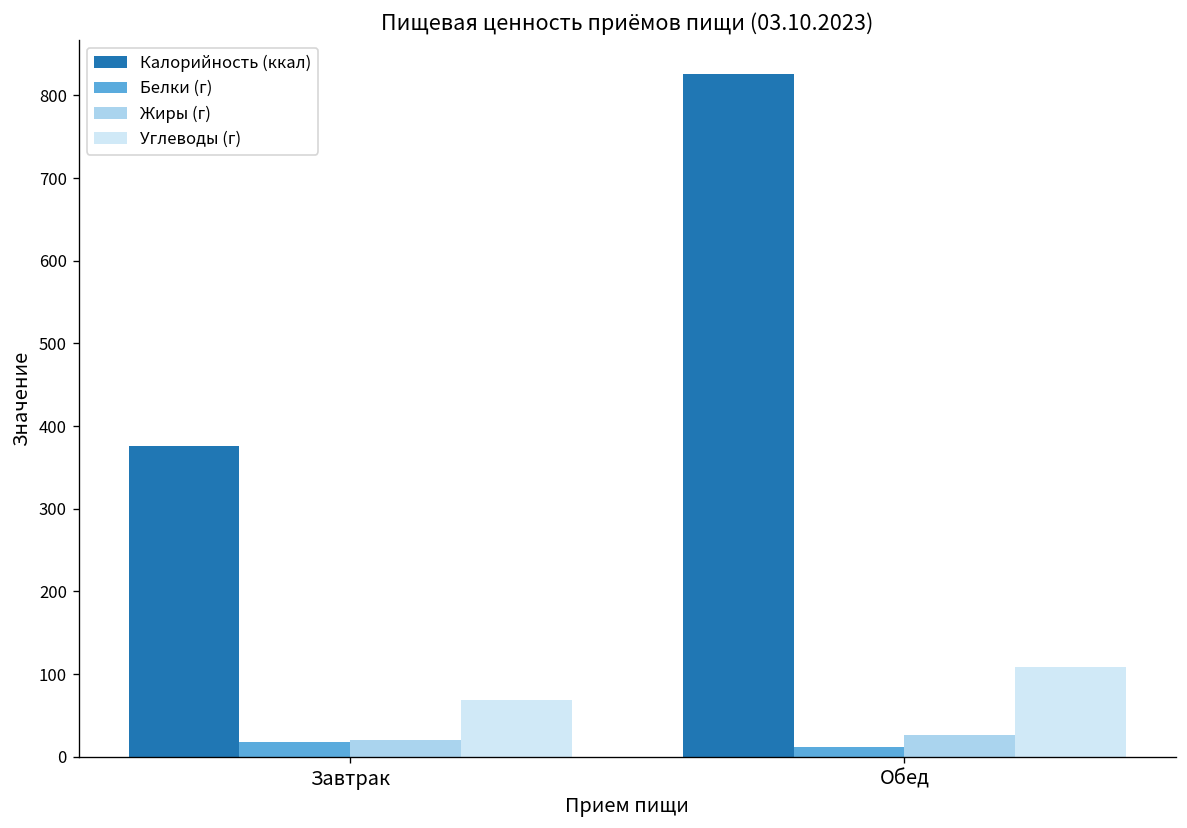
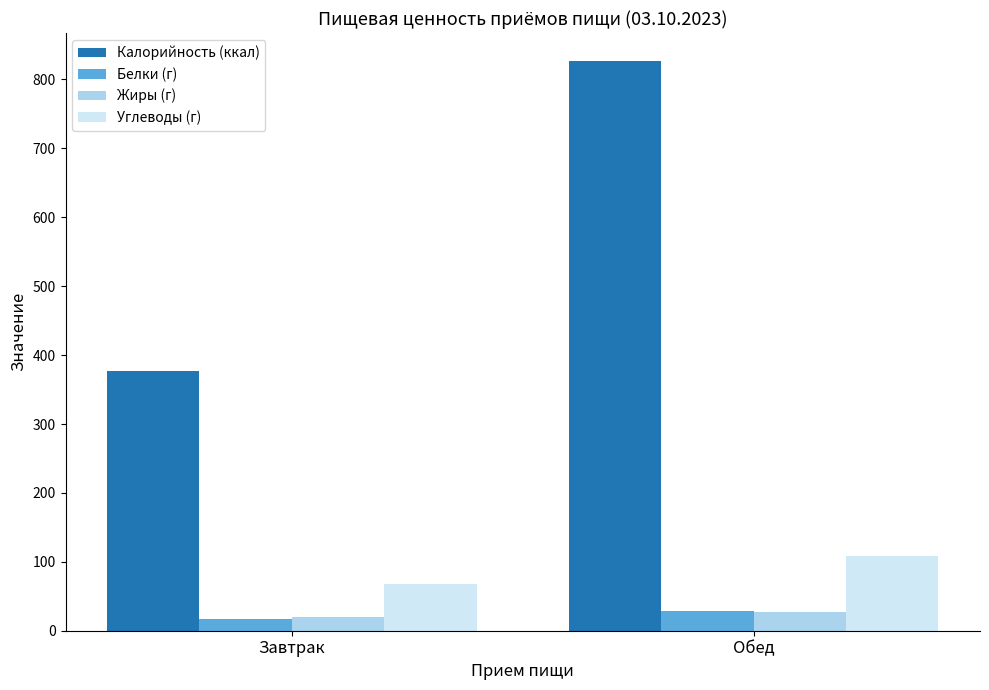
Белки (г), Обед: 10 -> 30
